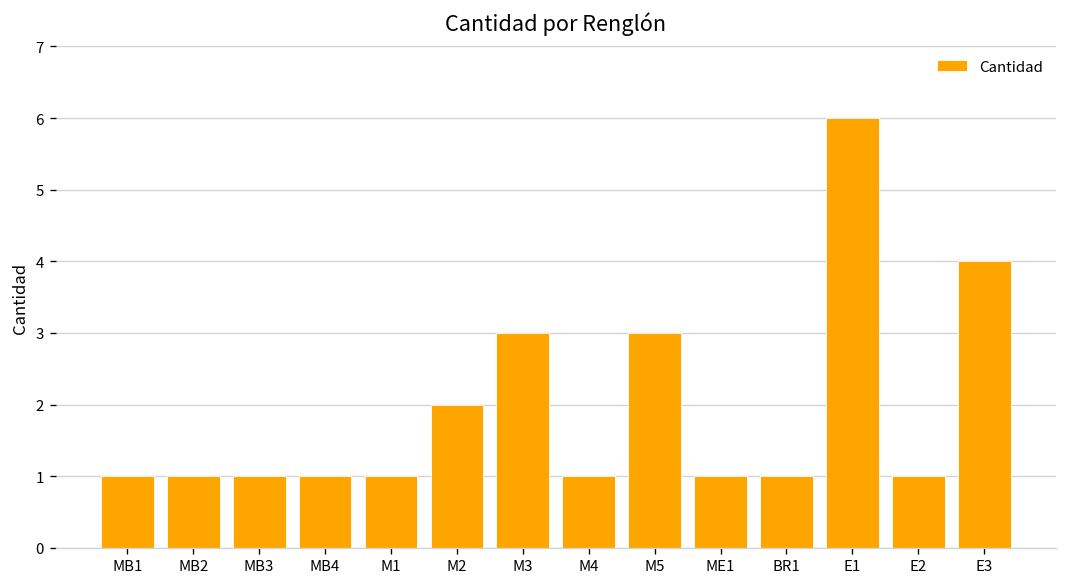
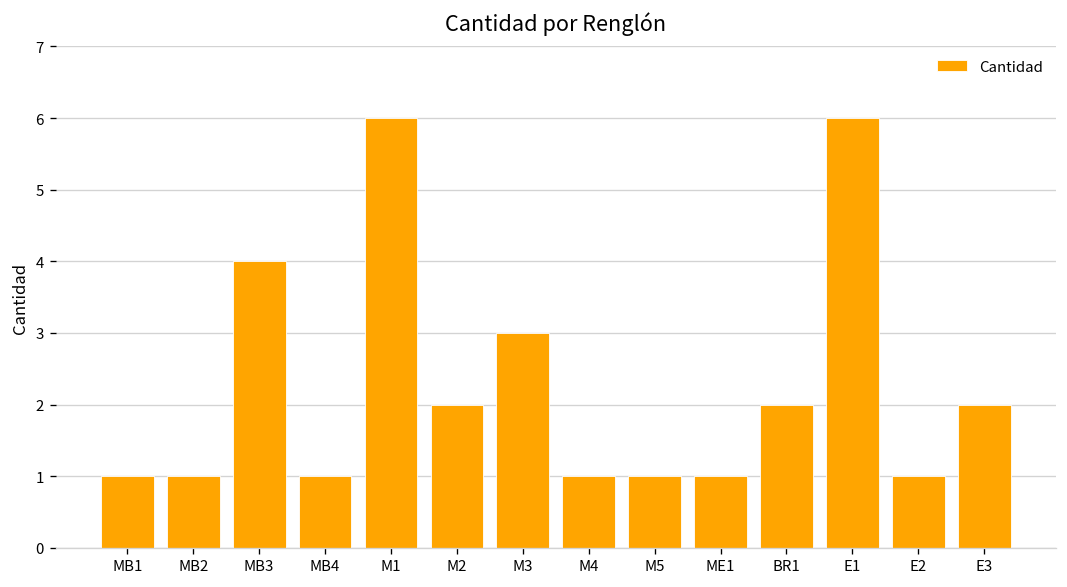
MB3: 1 -> 4
M1: 1 -> 6
M5: 3 -> 1
BR1: 1 -> 2
E3: 4 -> 2
